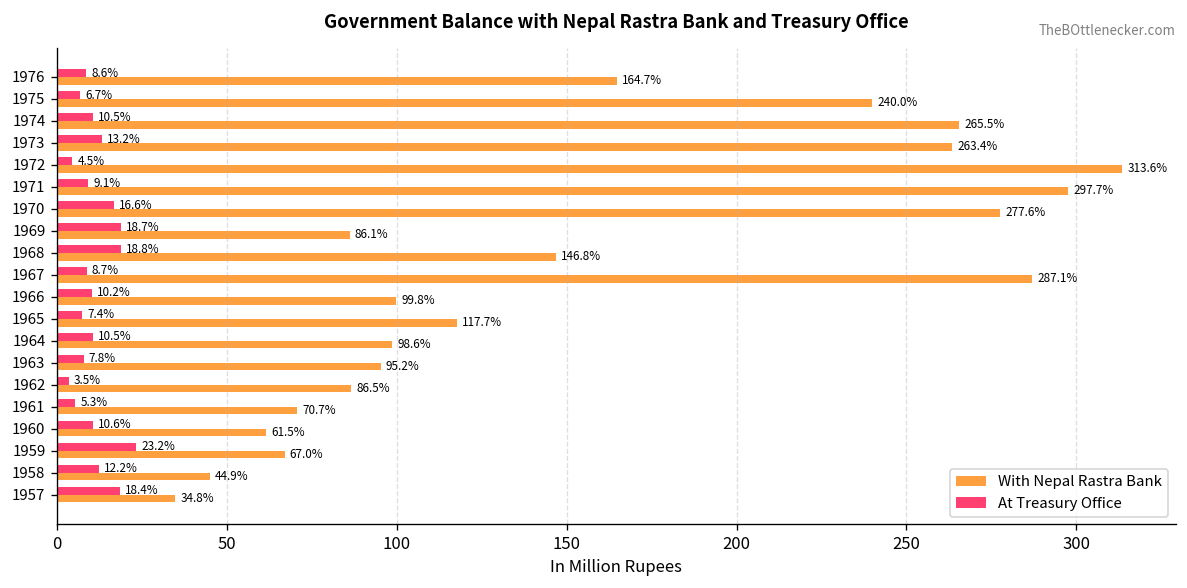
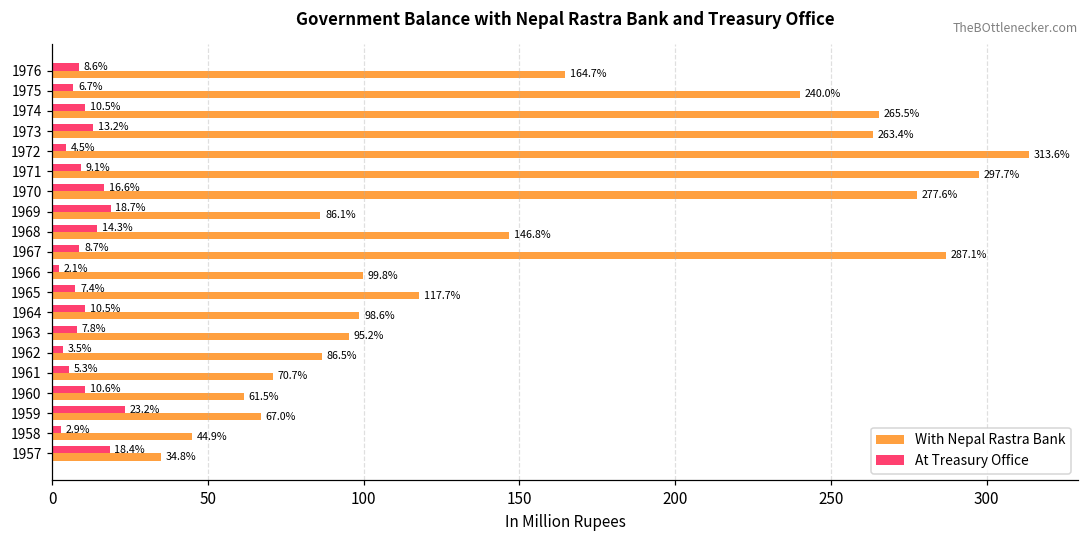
At Treasury Office, 1968: 18.8% -> 14.3%
At Treasury Office, 1966: 10.2% -> 2.1%
At Treasury Office, 1958: 12.2% -> 2.9%
